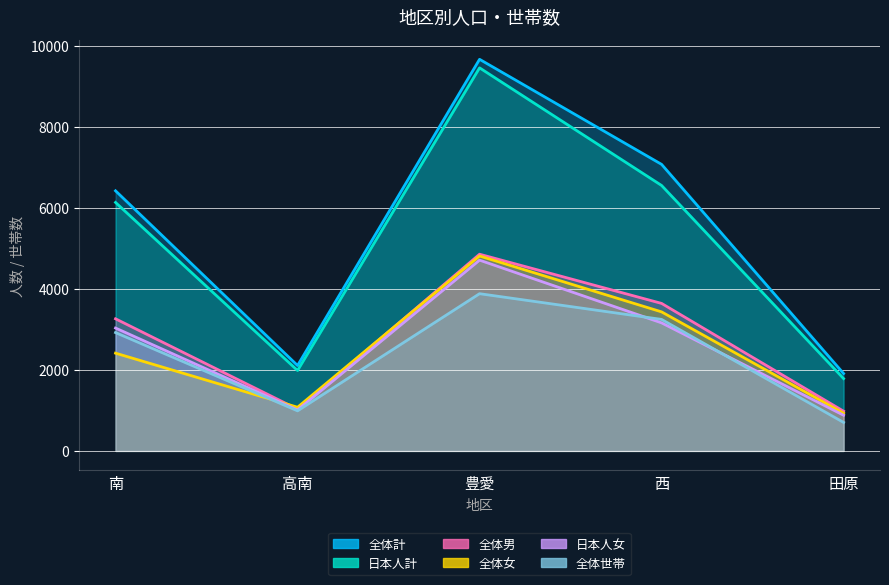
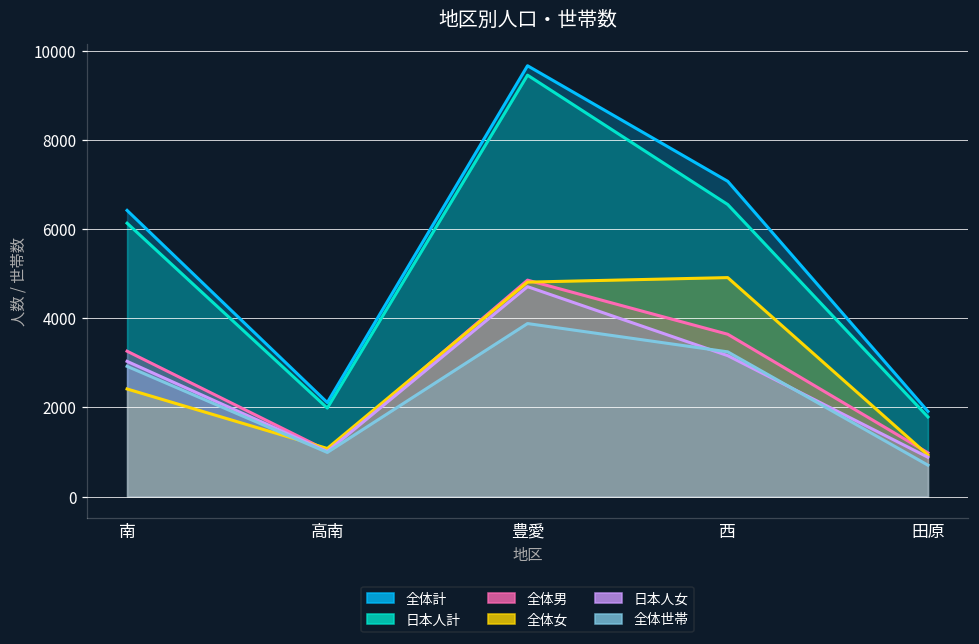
全体女, 西: 3400 -> 4900
